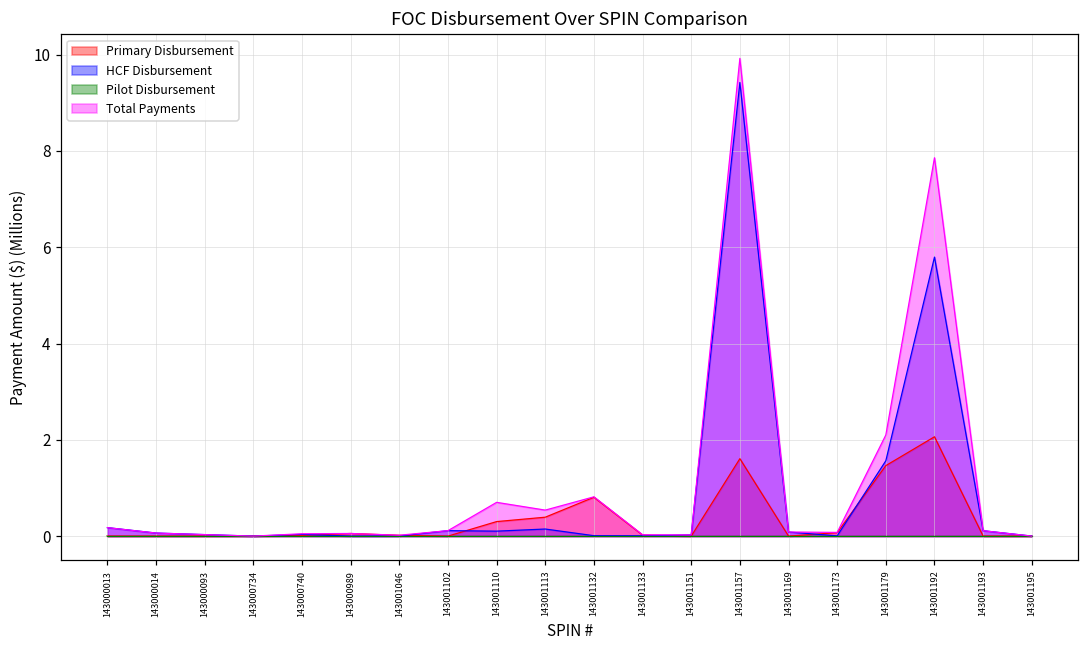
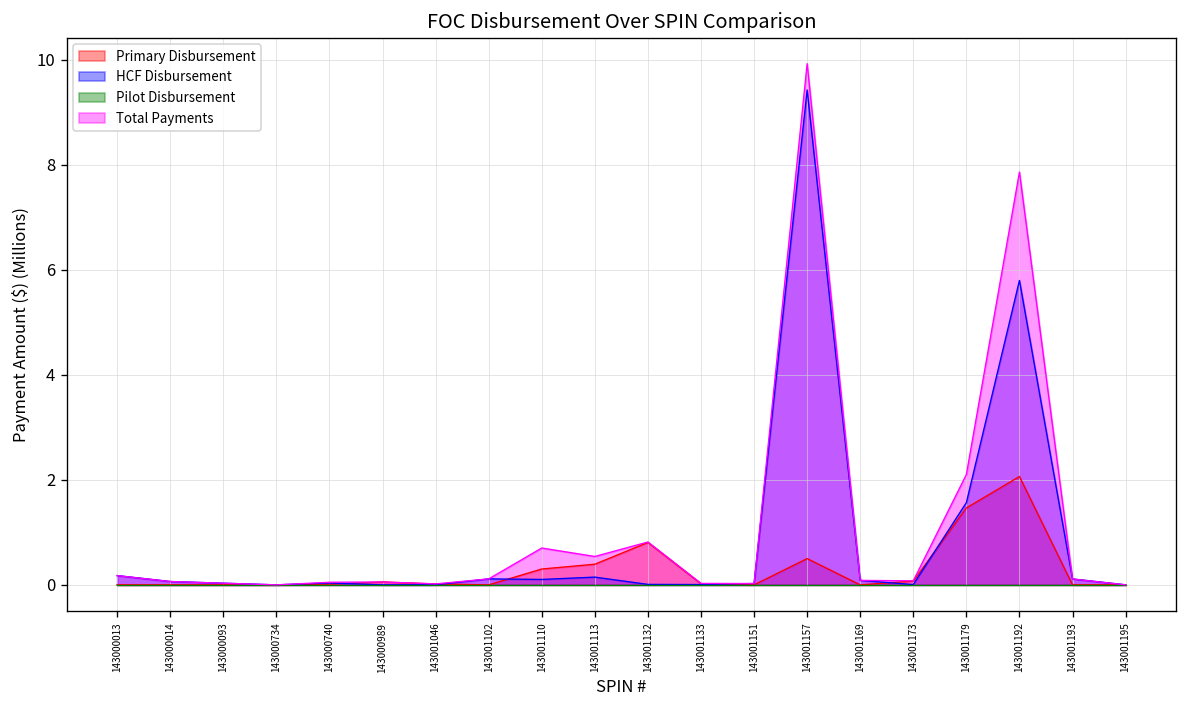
Primary Disbursement, 143001157: 1.6 -> 0.5
